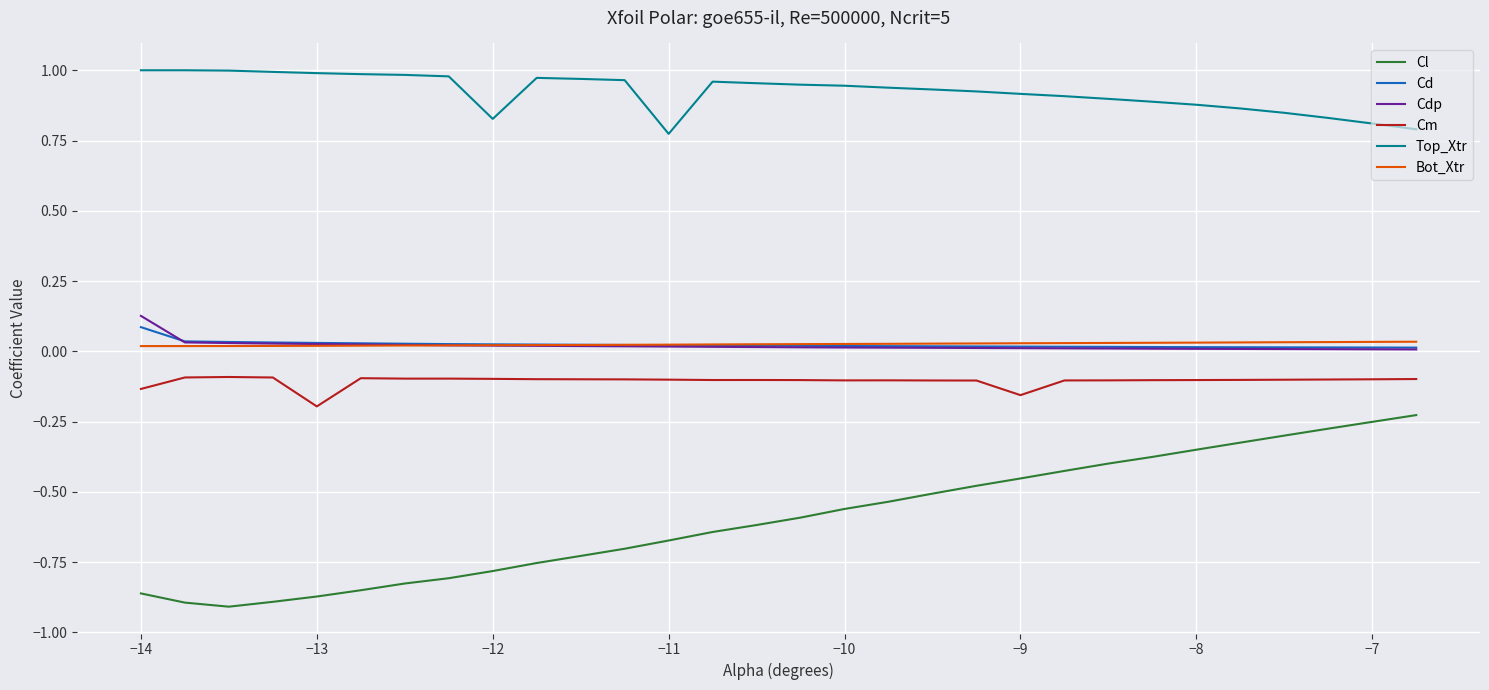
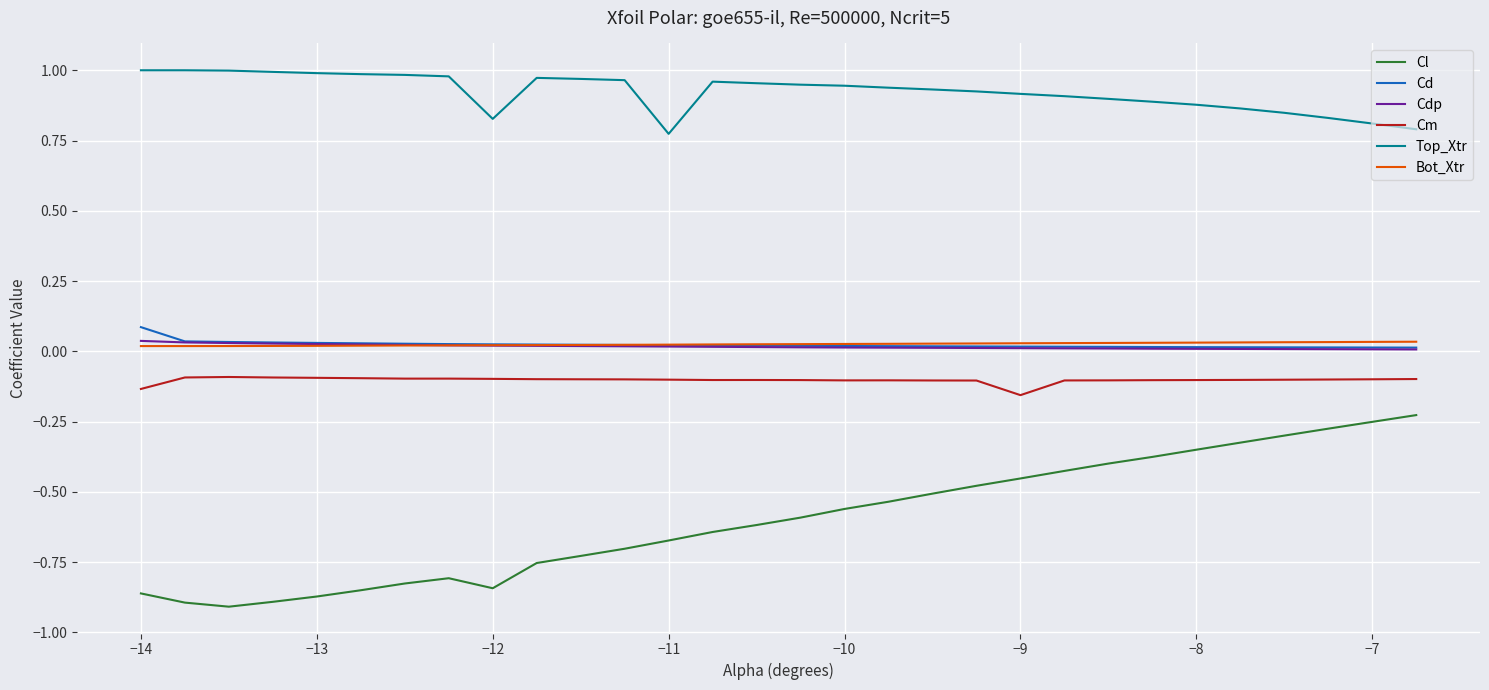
Cdp, −14: 0.13 -> 0.04
Cm, −13: -0.20 -> -0.09
Cl, −12: -0.78 -> -0.84
